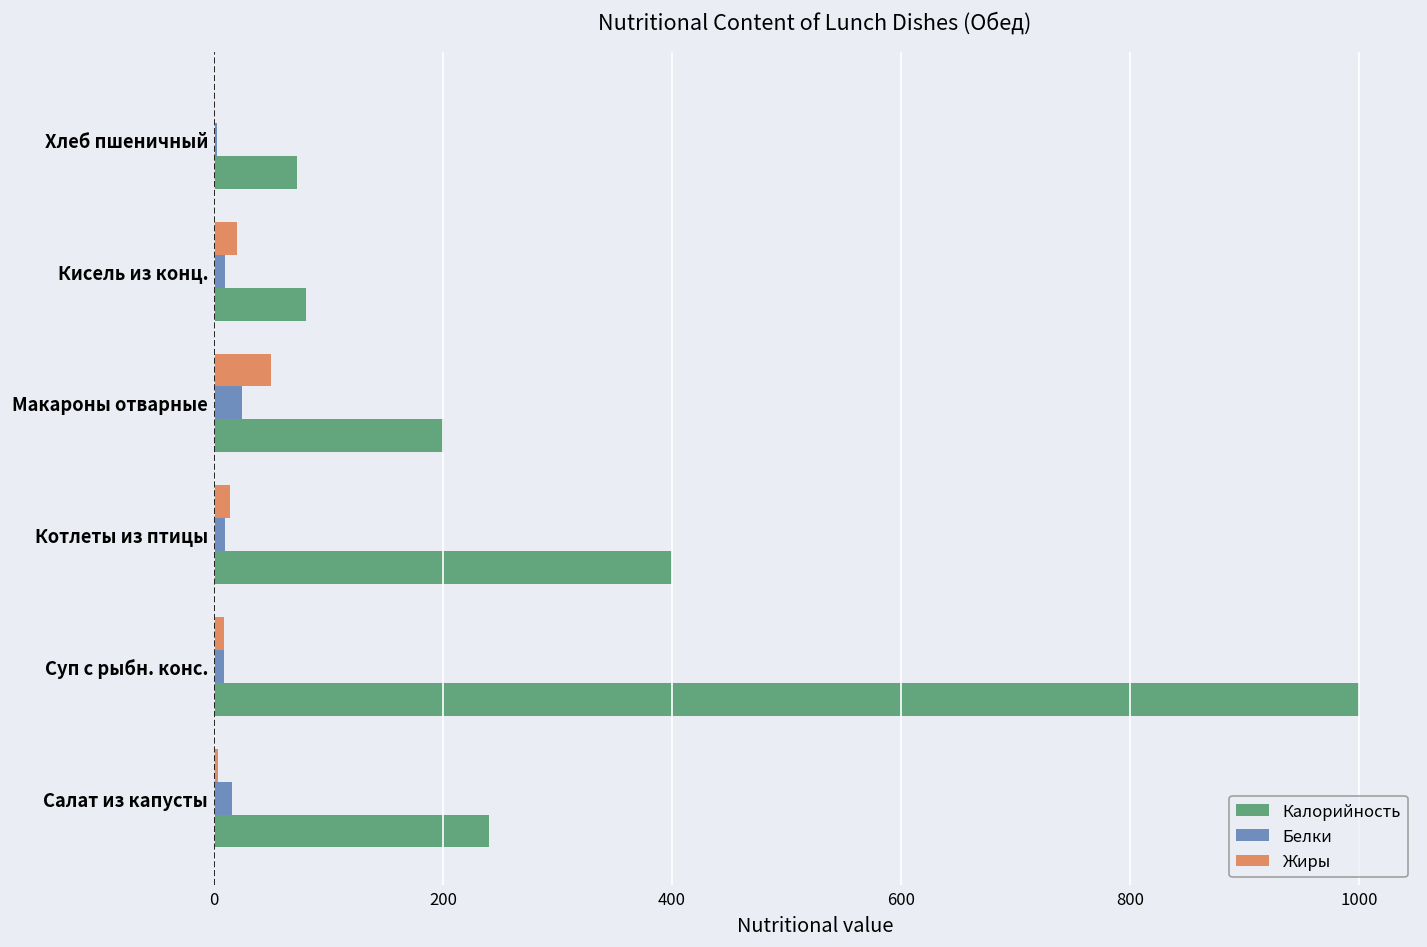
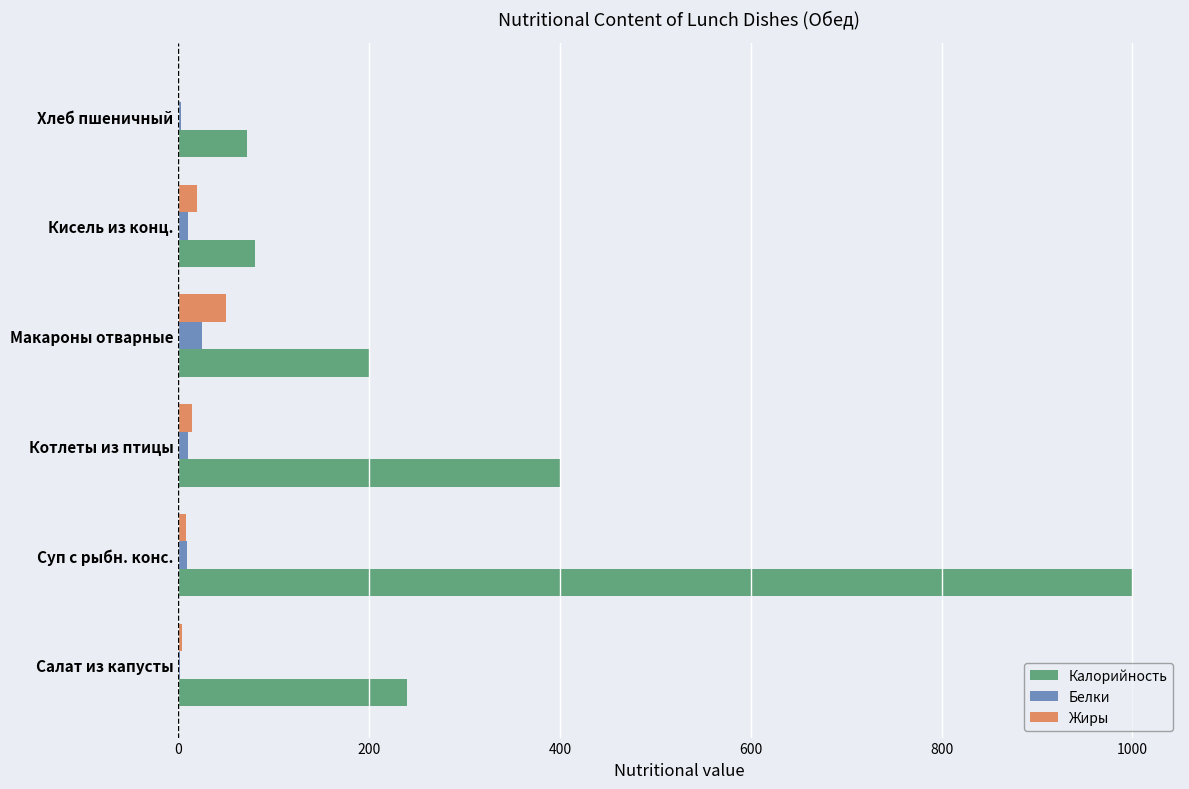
Белки, Салат из капусты: 20 -> 0
